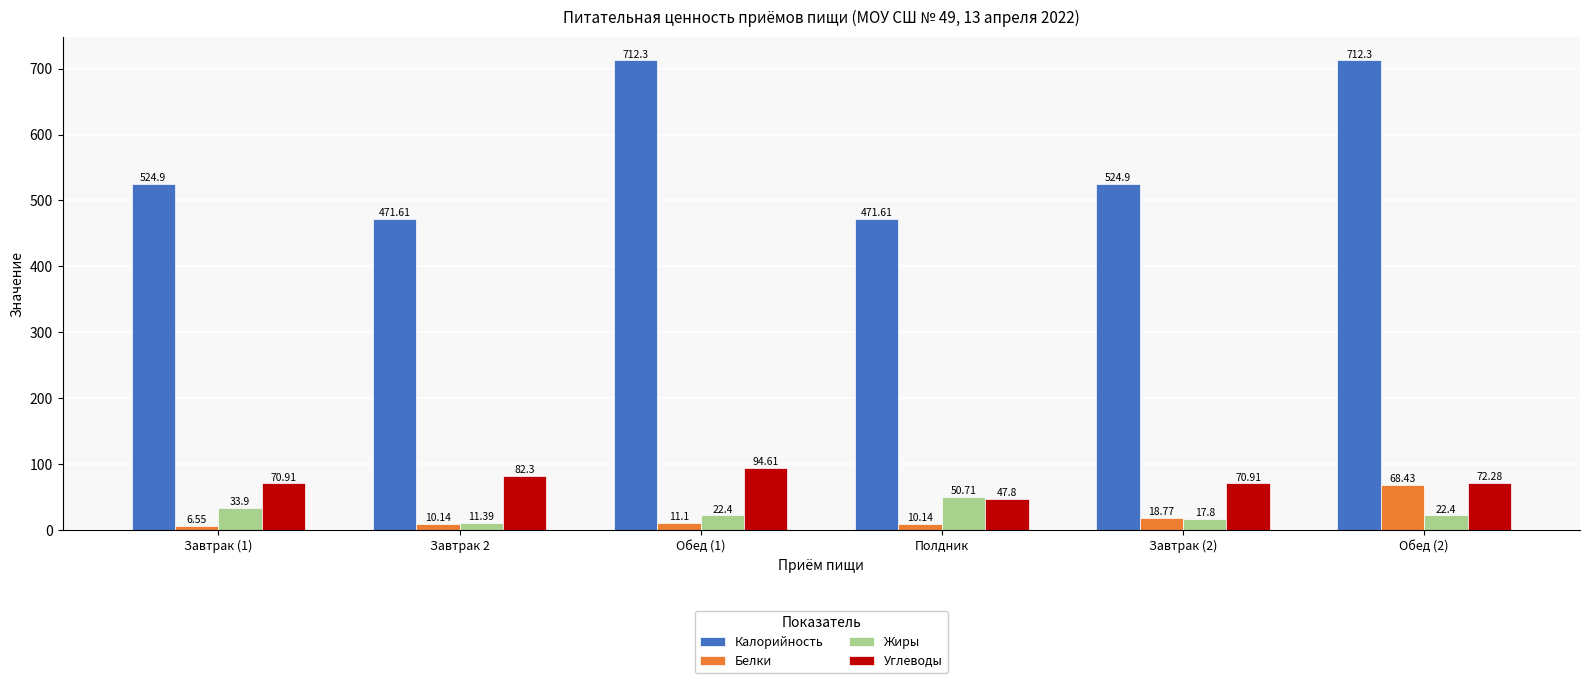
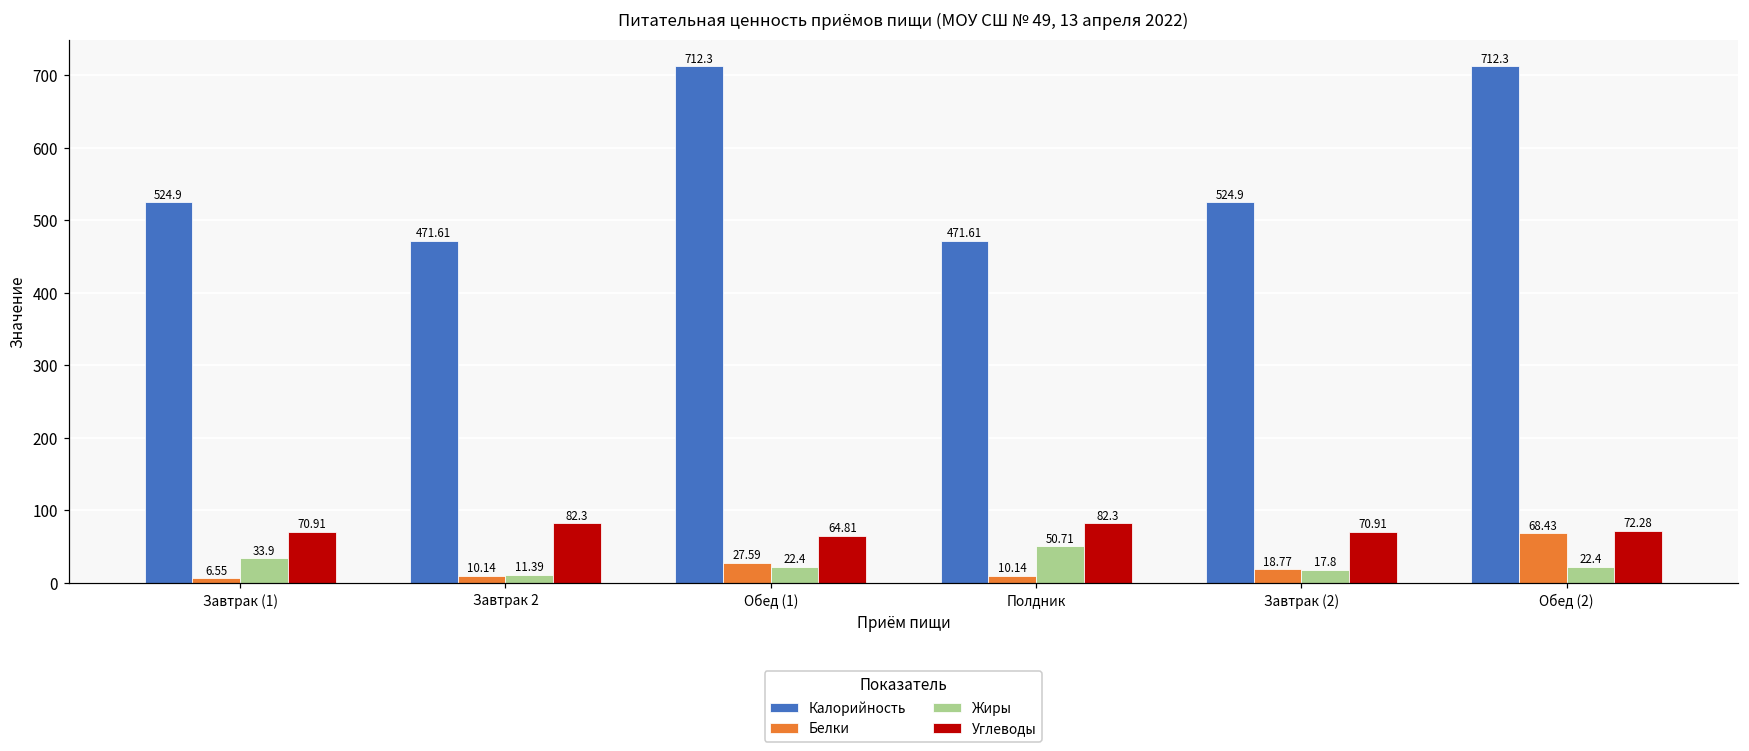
Белки, Обед (1): 11.1 -> 27.59
Углеводы, Обед (1): 94.61 -> 64.81
Углеводы, Полдник: 47.8 -> 82.3
